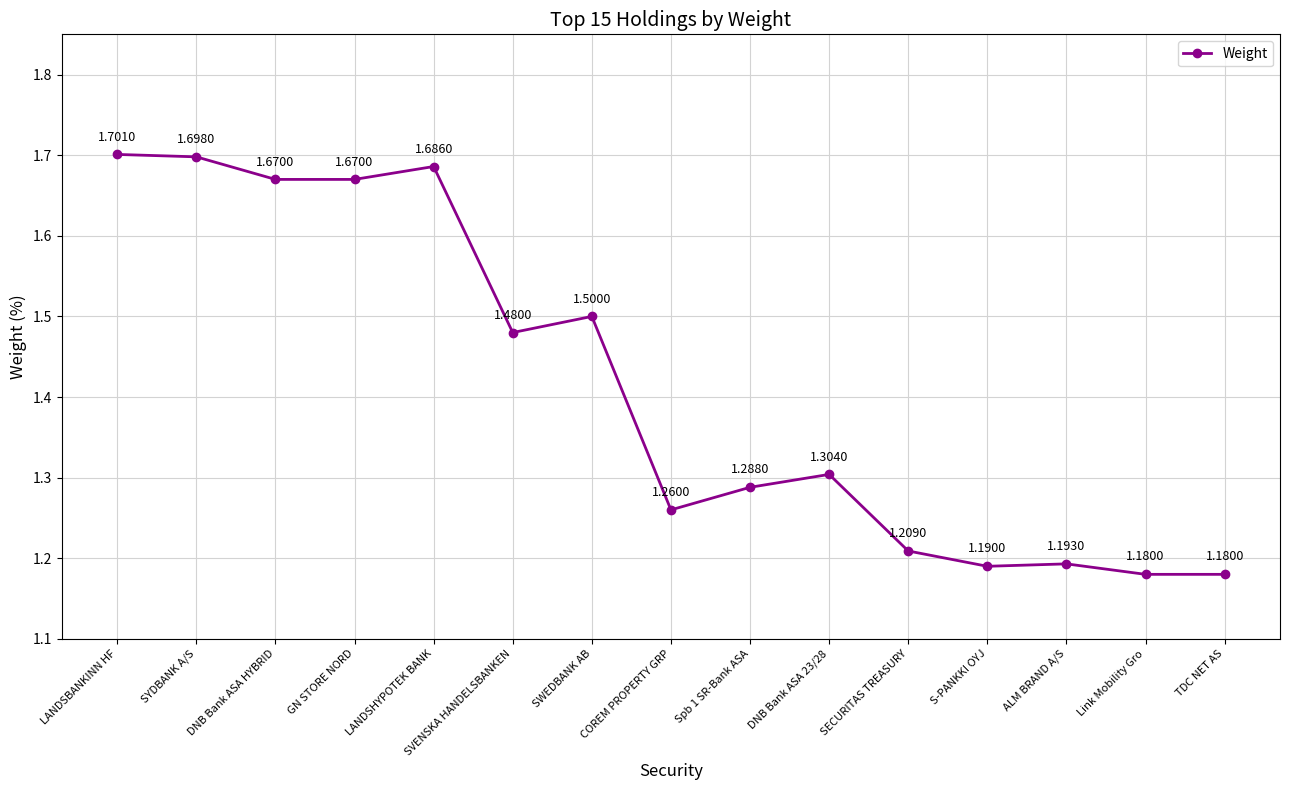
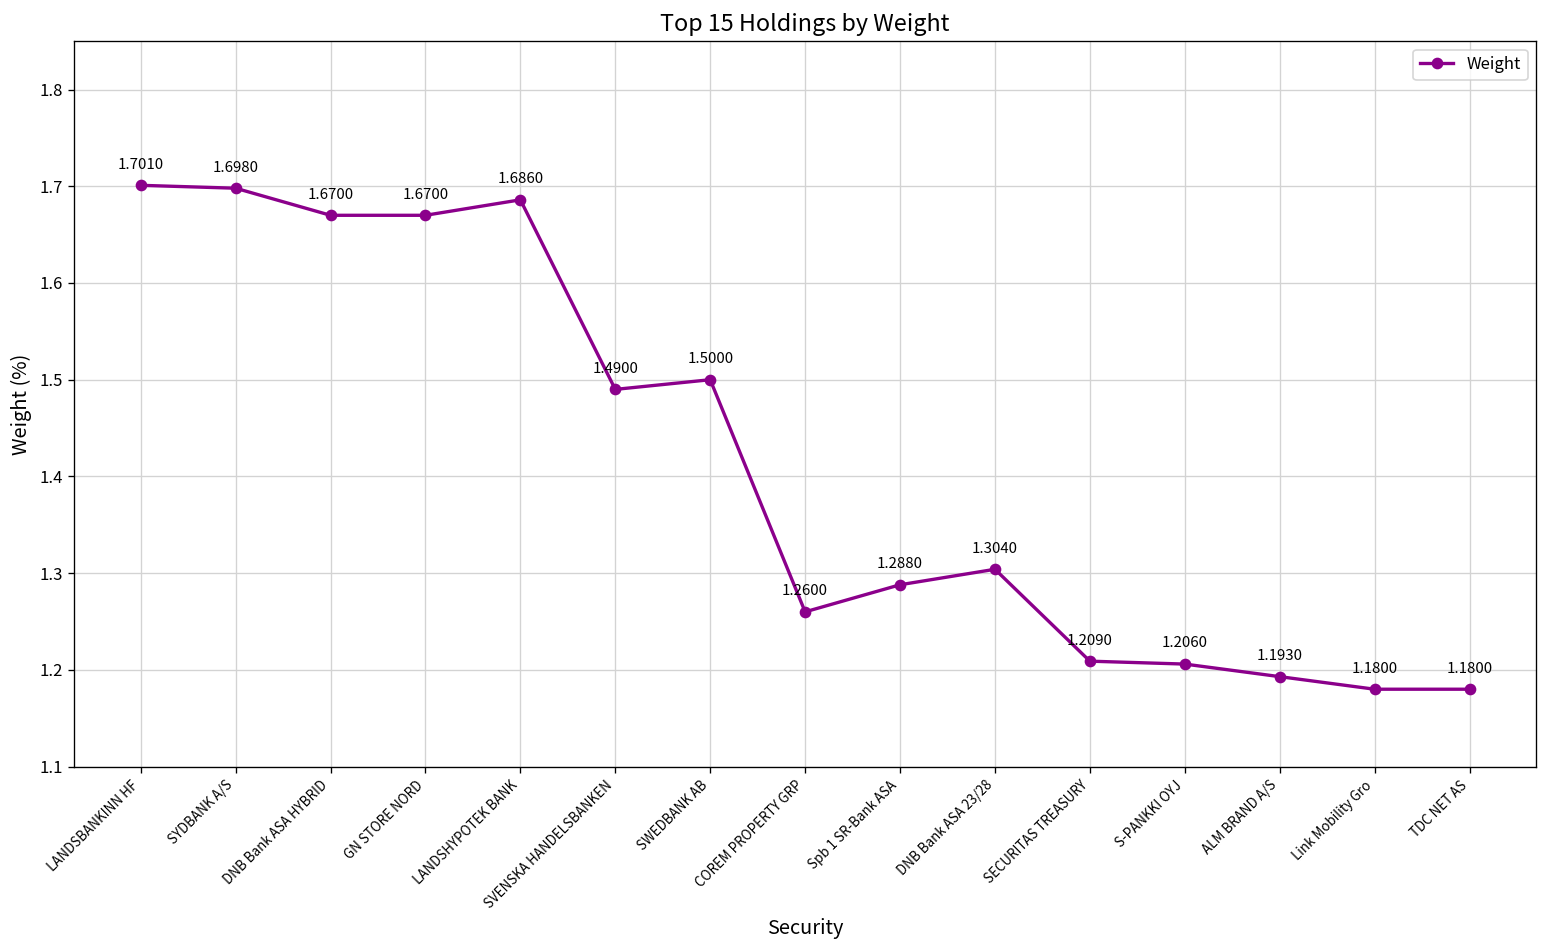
SVENSKA HANDELSBANKEN: 1.4800 -> 1.4900
S-PANKKI OYJ: 1.1900 -> 1.2060
